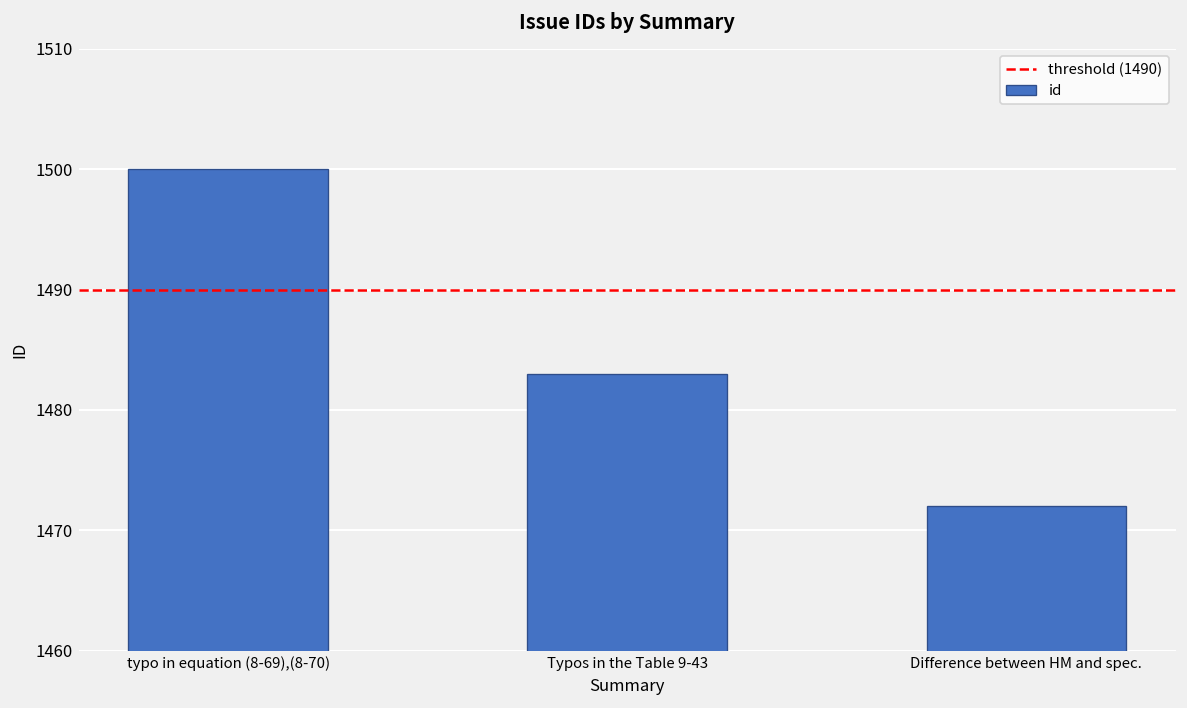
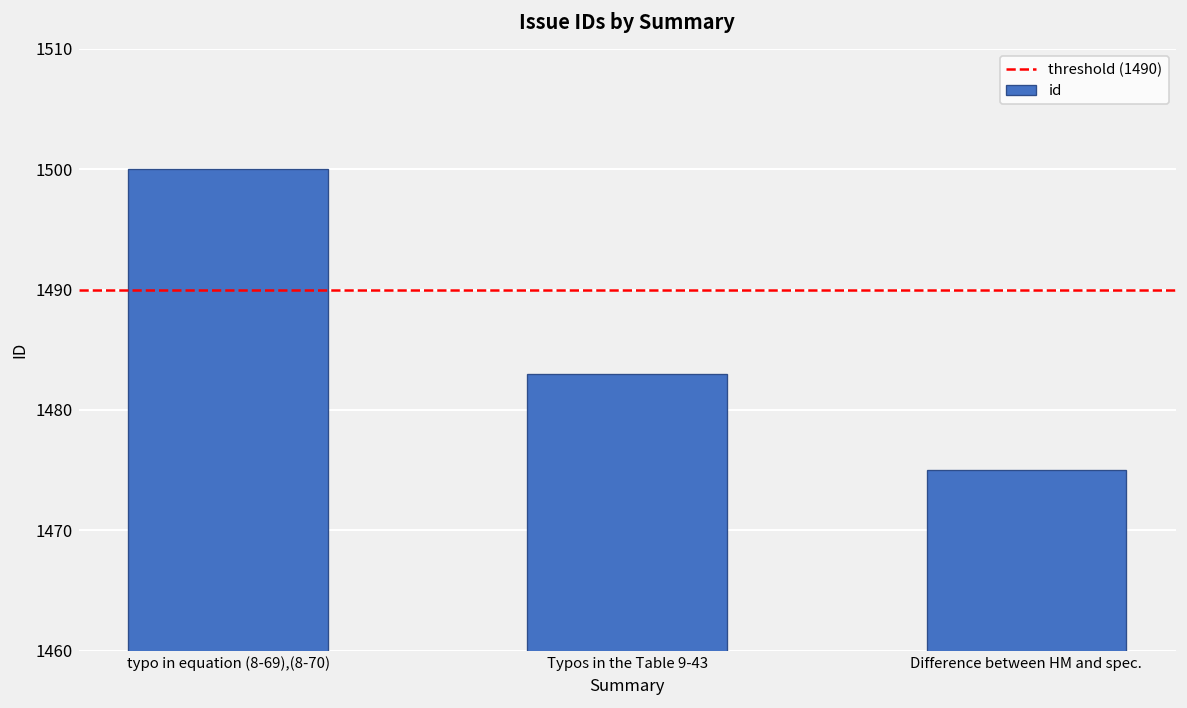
Difference between HM and spec.: 1472 -> 1475
